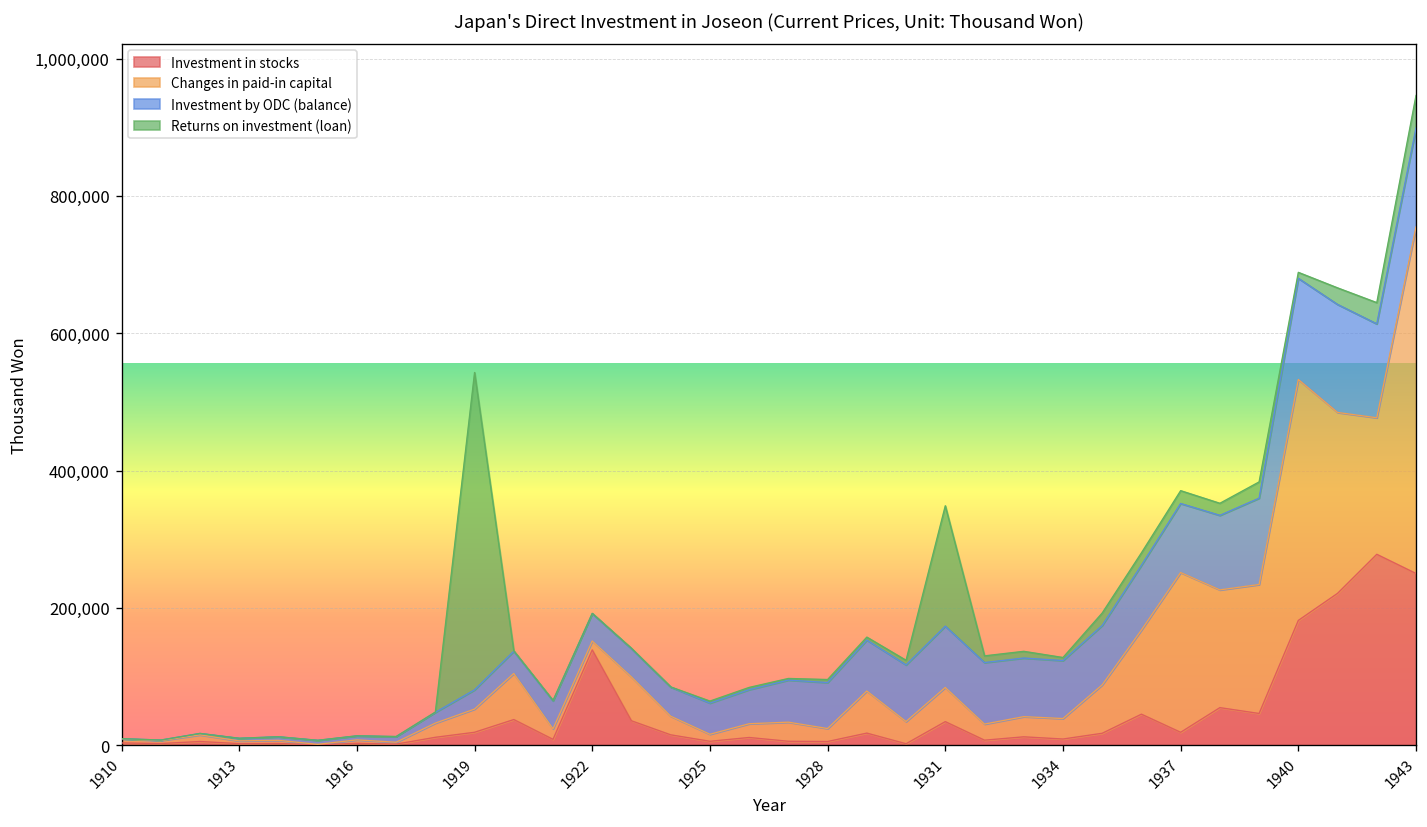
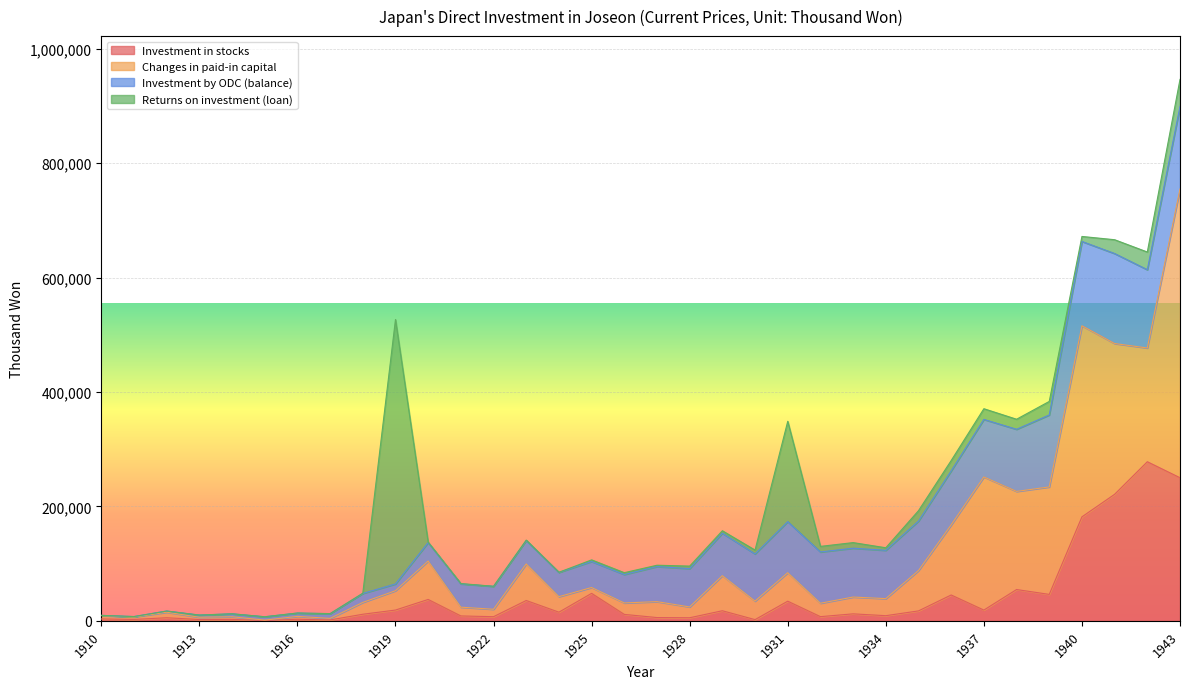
Investment by ODC (balance), 1919: 30,000 -> 10,000
Investment in stocks, 1922: 140,000 -> 10,000
Investment in stocks, 1925: 10,000 -> 50,000
Changes in paid-in capital, 1940: 350,000 -> 330,000
